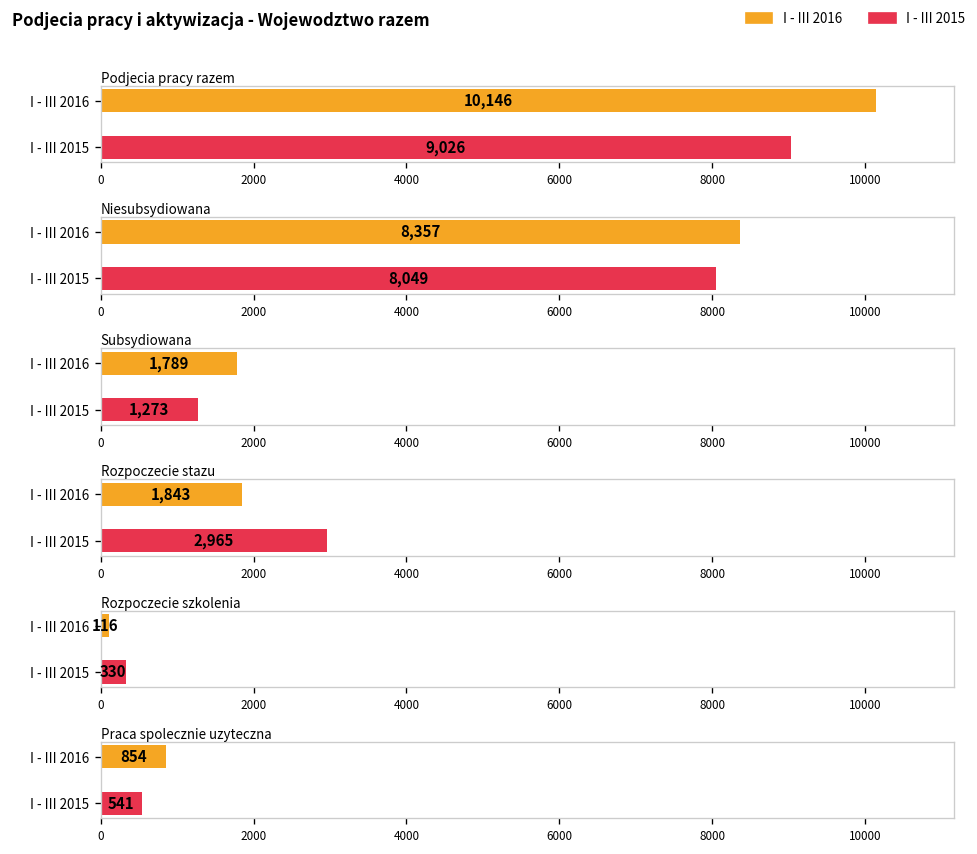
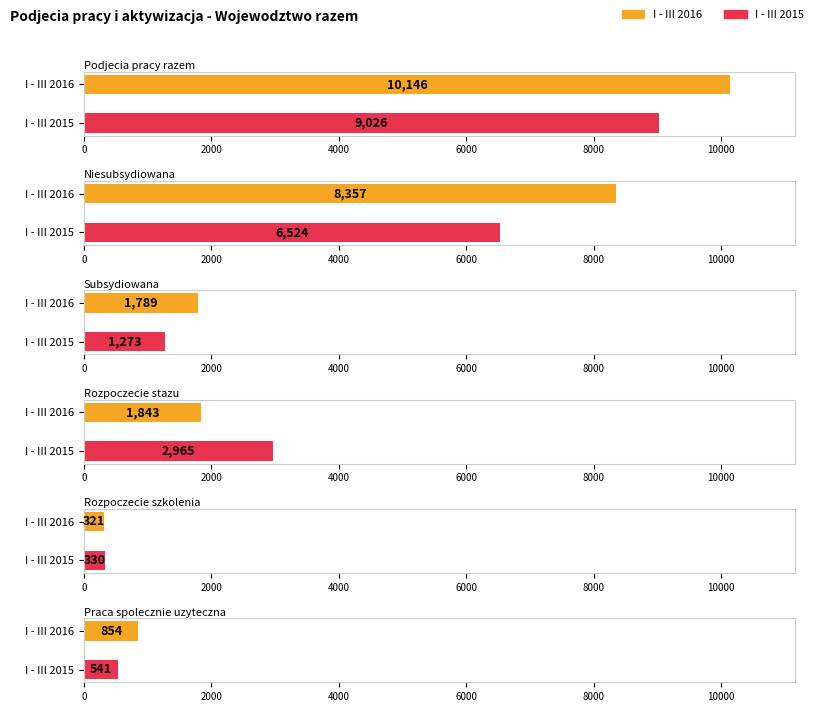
Niesubsydiowana, I - III 2015: 8,049 -> 6,524
Rozpoczecie szkolenia, I - III 2016: 116 -> 321
